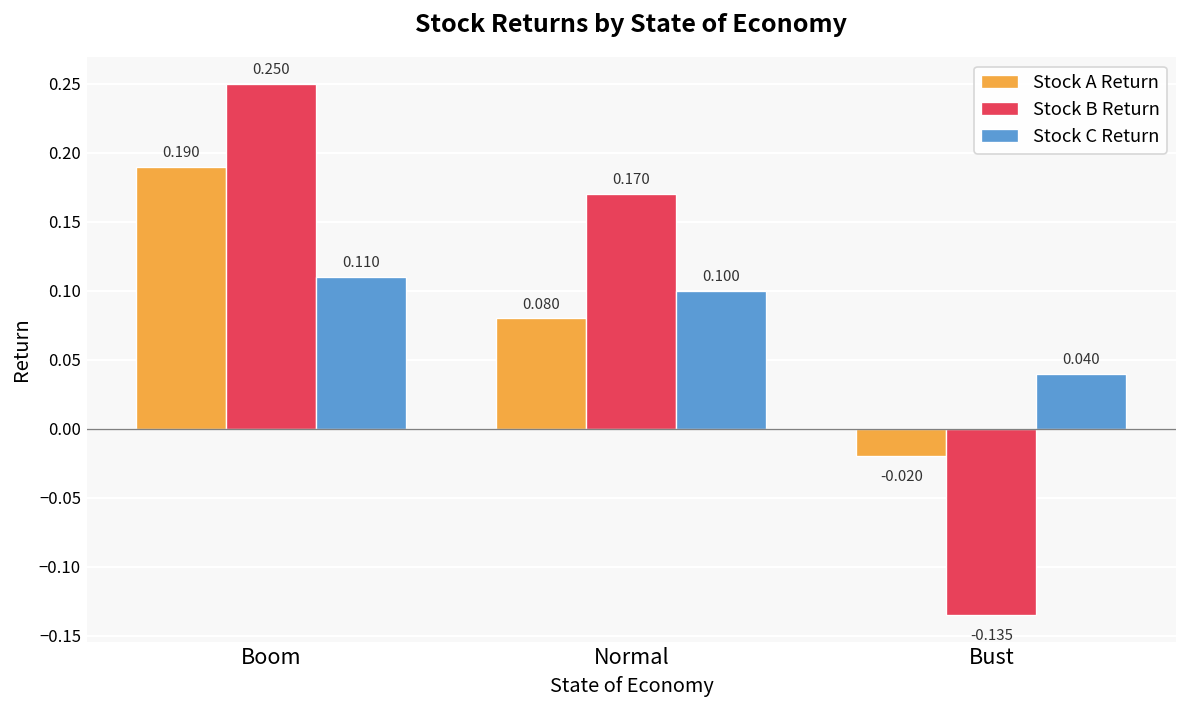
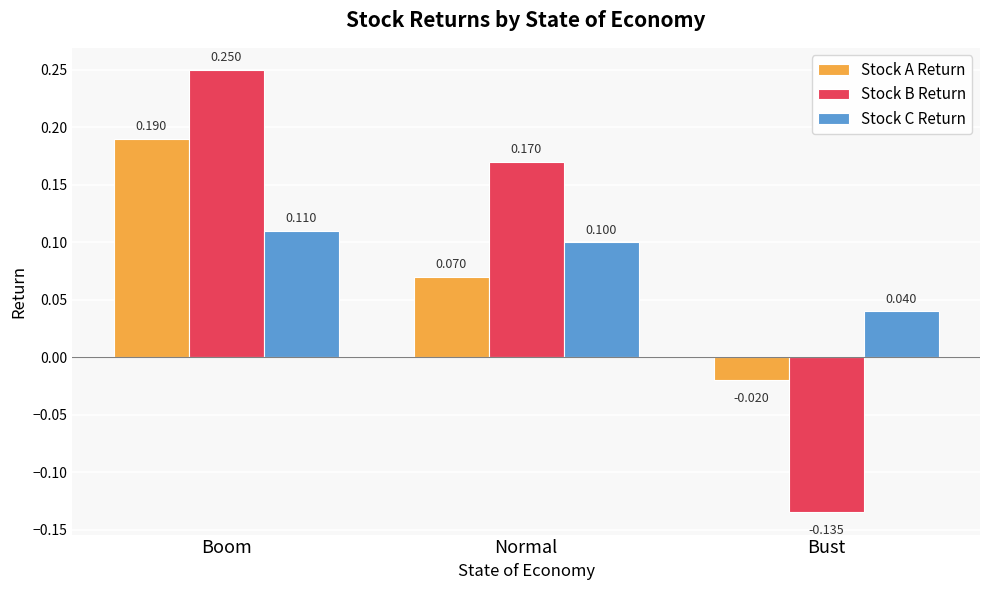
Stock A Return, Normal: 0.080 -> 0.070
